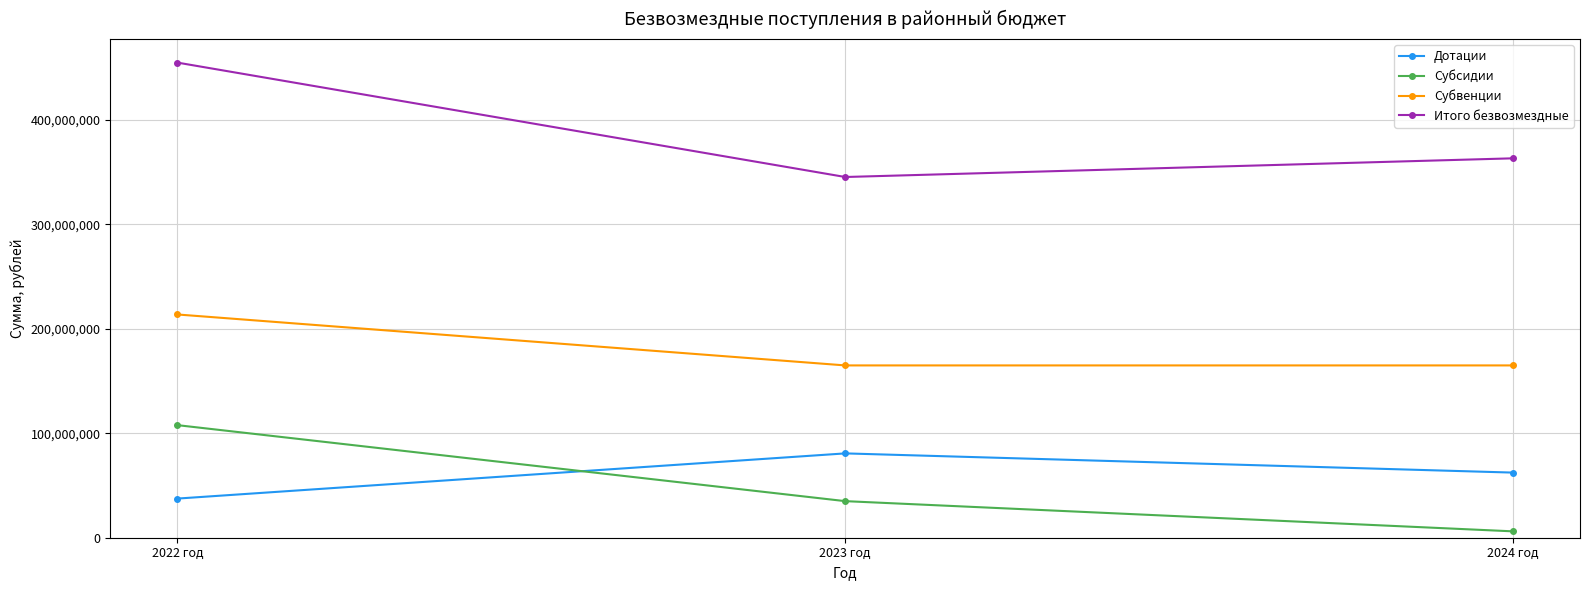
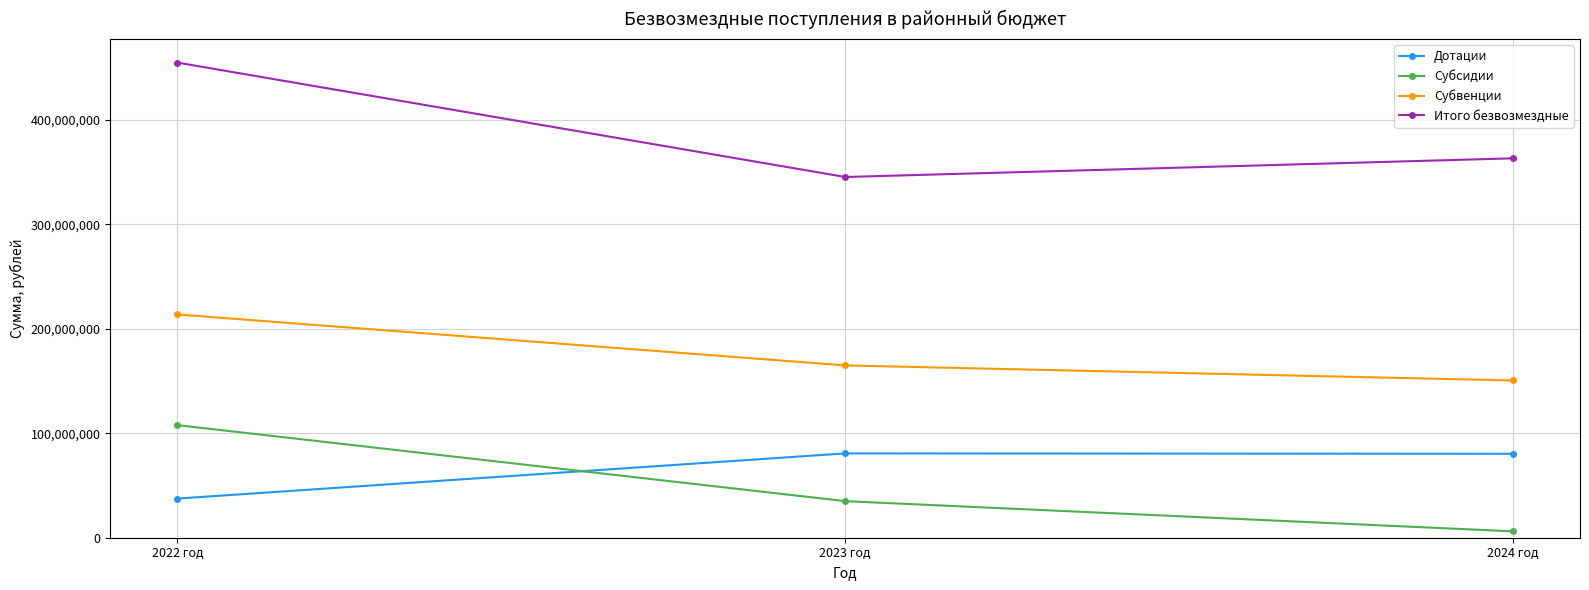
Дотации, 2024 год: 62,000,000 -> 80,000,000
Субвенции, 2024 год: 165,000,000 -> 151,000,000
